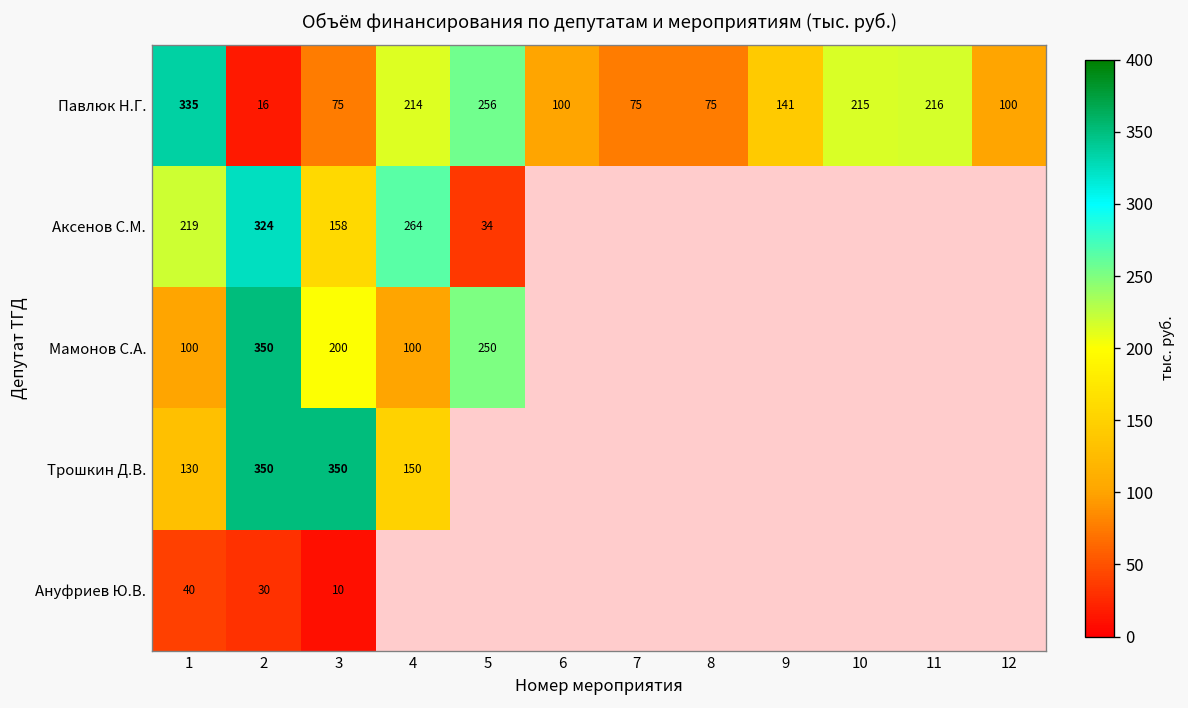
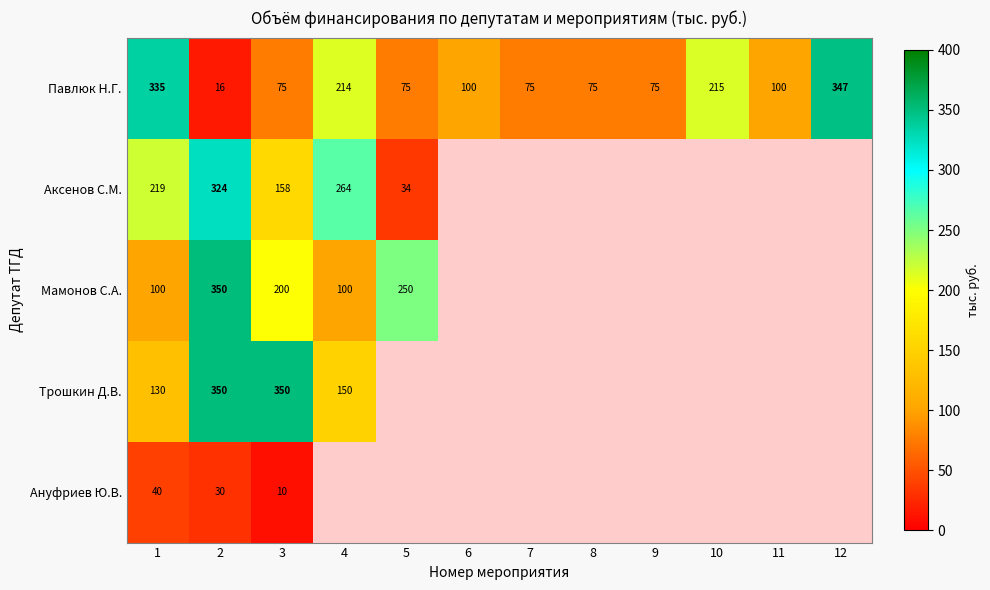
Павлюк Н.Г., 5: 256 -> 75
Павлюк Н.Г., 9: 141 -> 75
Павлюк Н.Г., 11: 216 -> 100
Павлюк Н.Г., 12: 100 -> 347
